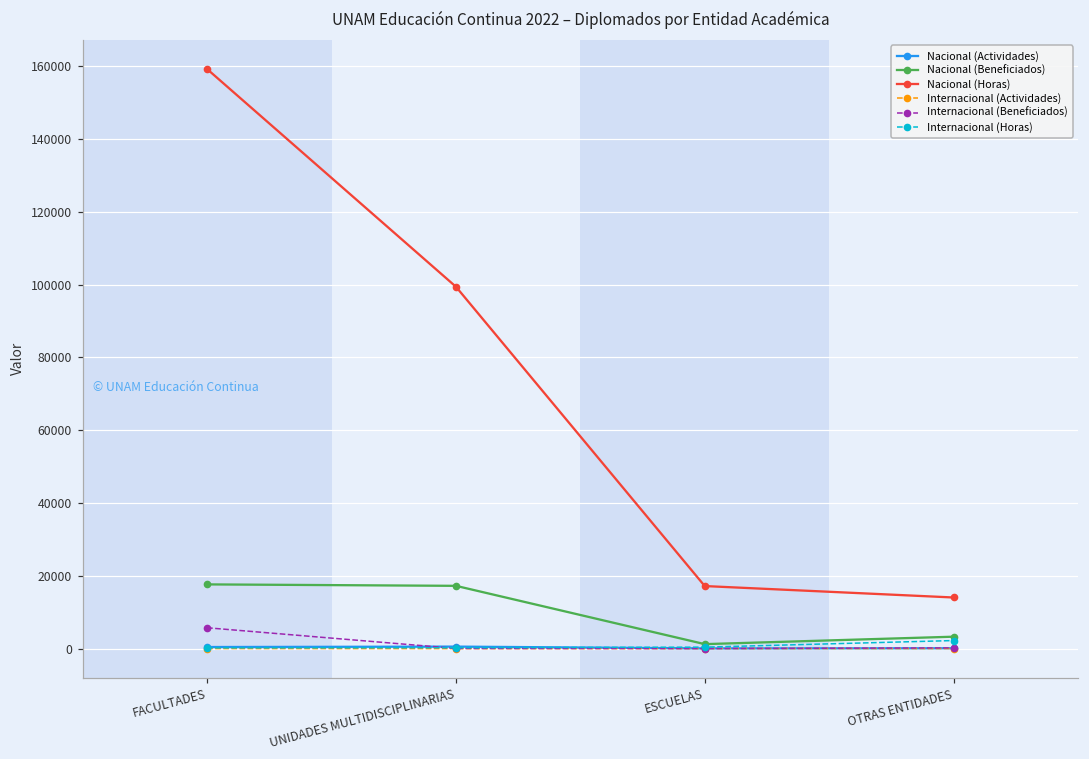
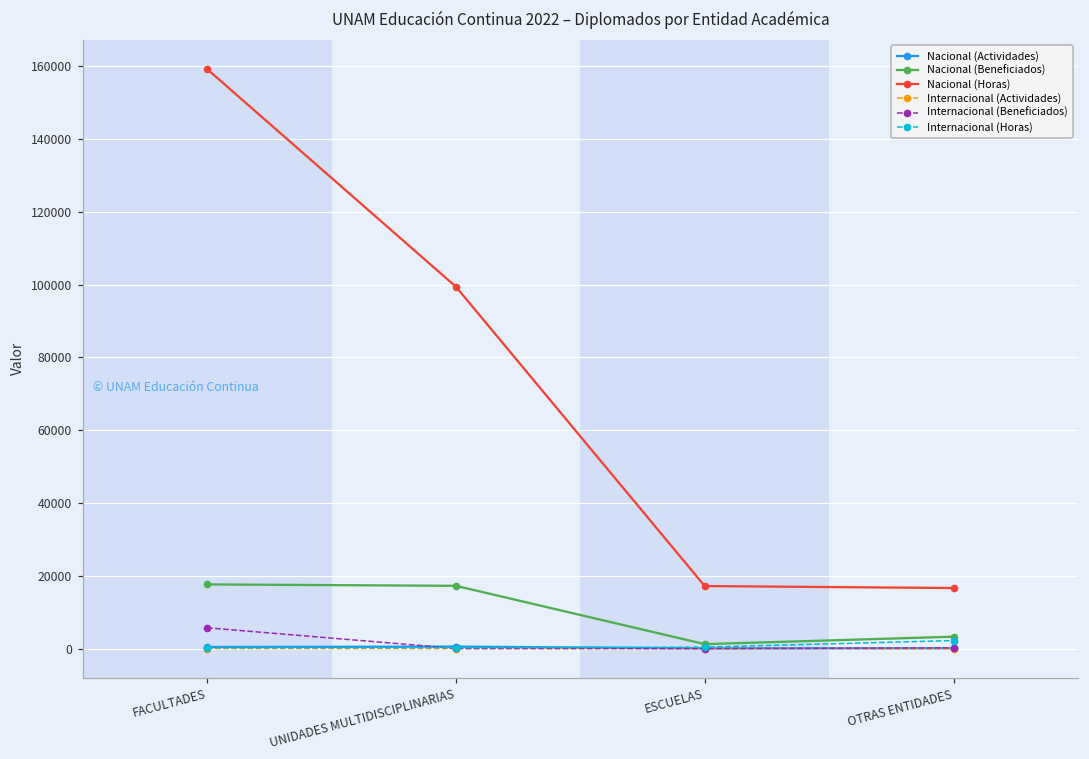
Nacional (Horas), OTRAS ENTIDADES: 14000 -> 17000
